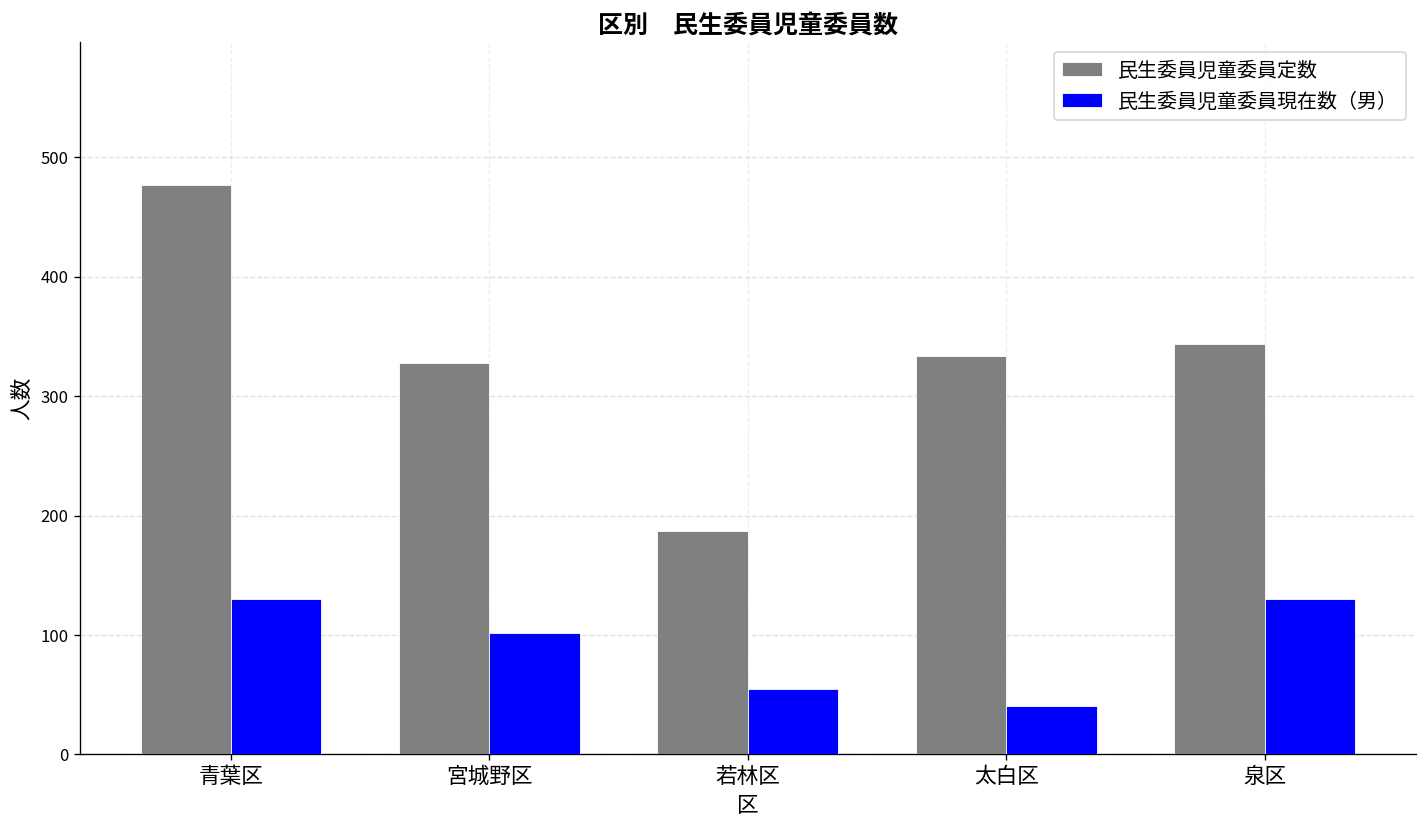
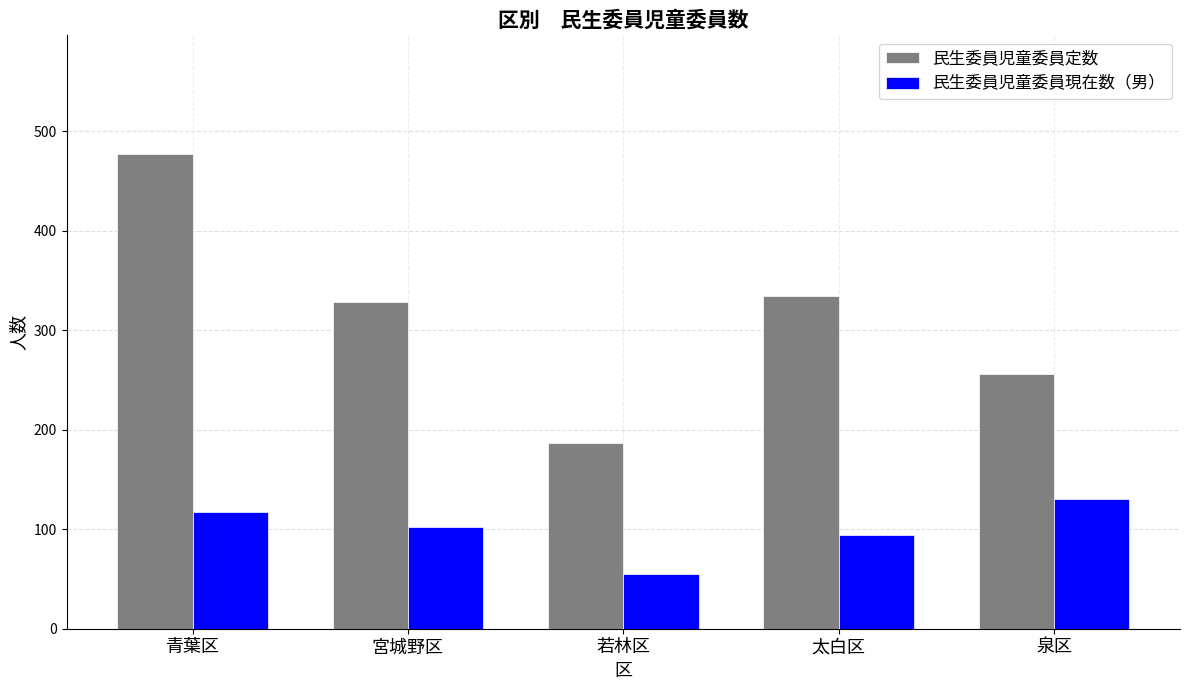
民生委員児童委員現在数（男）, 青葉区: 130 -> 120
民生委員児童委員現在数（男）, 太白区: 40 -> 90
民生委員児童委員定数, 泉区: 340 -> 260
